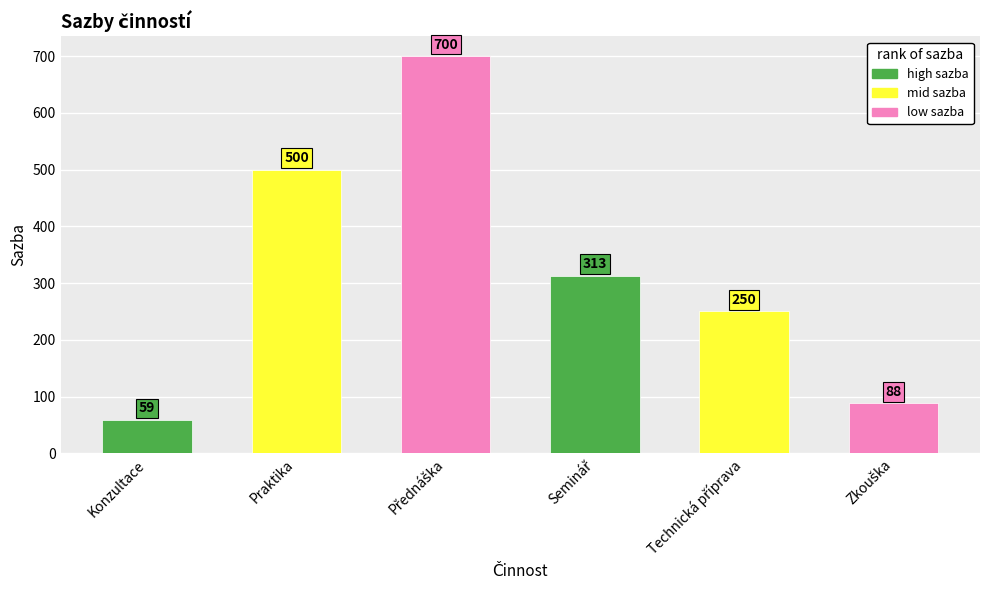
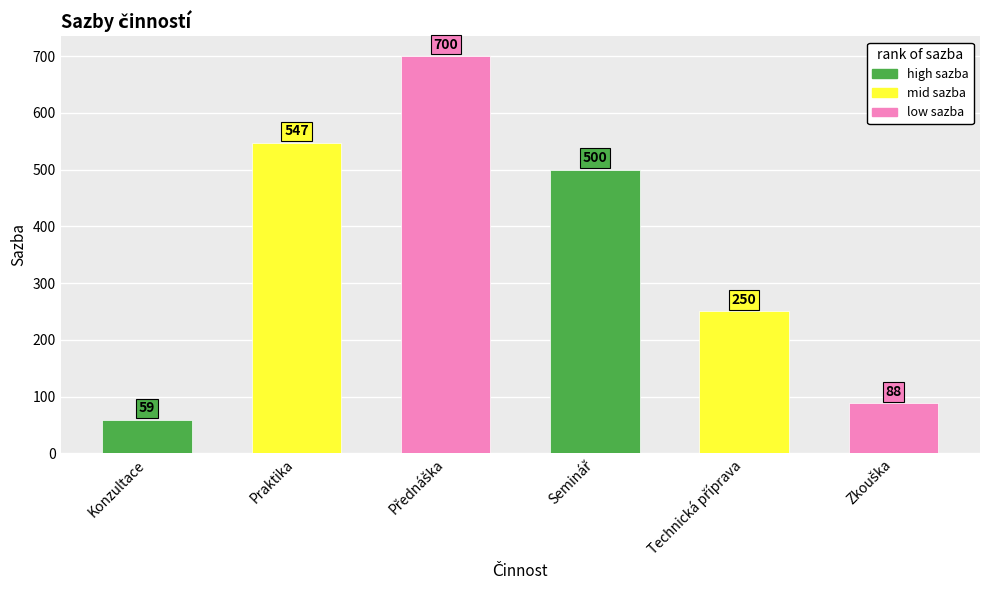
Praktika: 500 -> 547
Seminář: 313 -> 500
